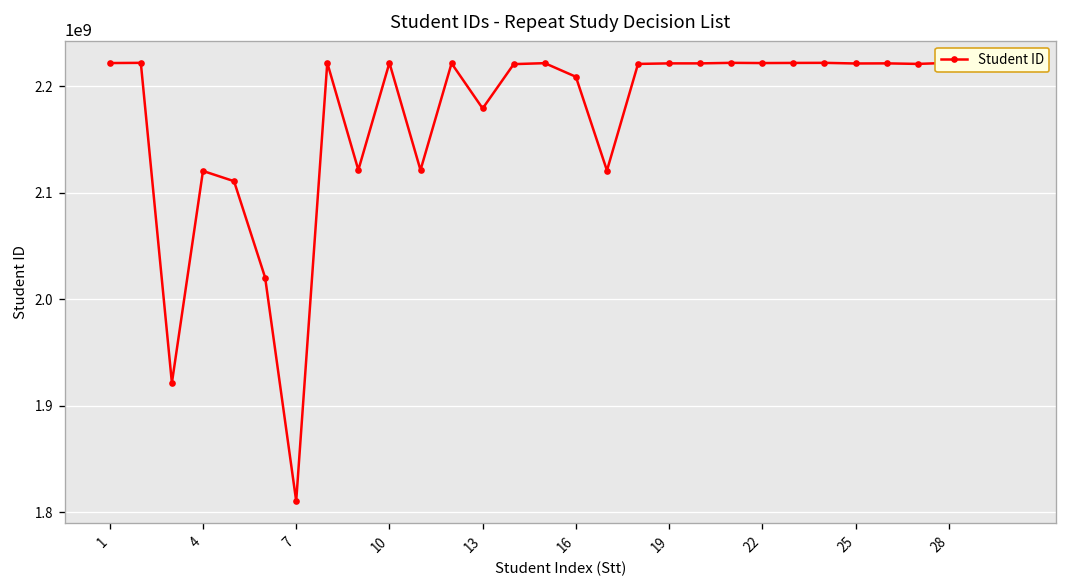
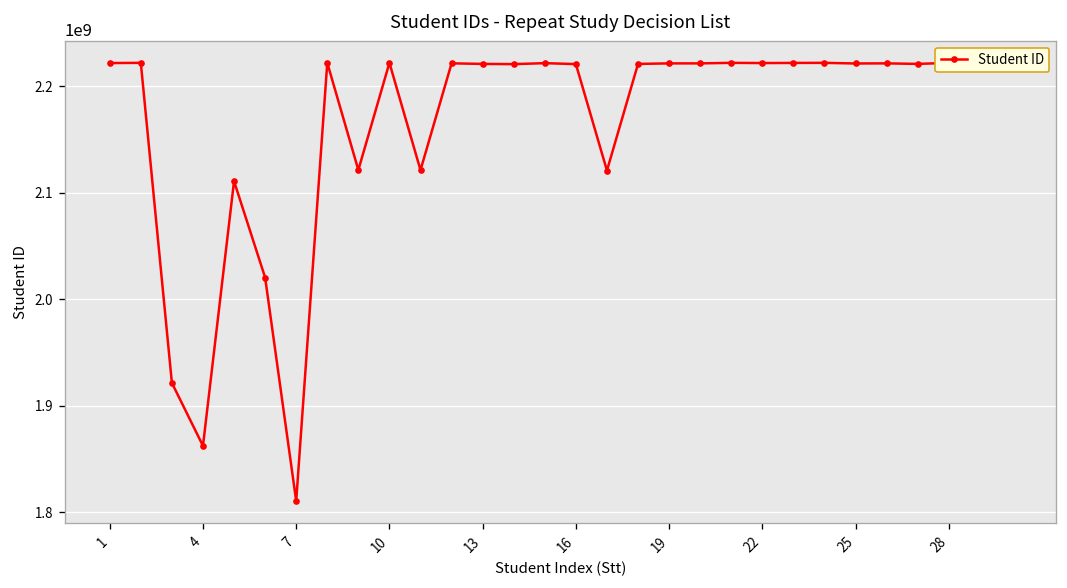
4: 2120000000 -> 1860000000
13: 2180000000 -> 2220000000
16: 2210000000 -> 2220000000
